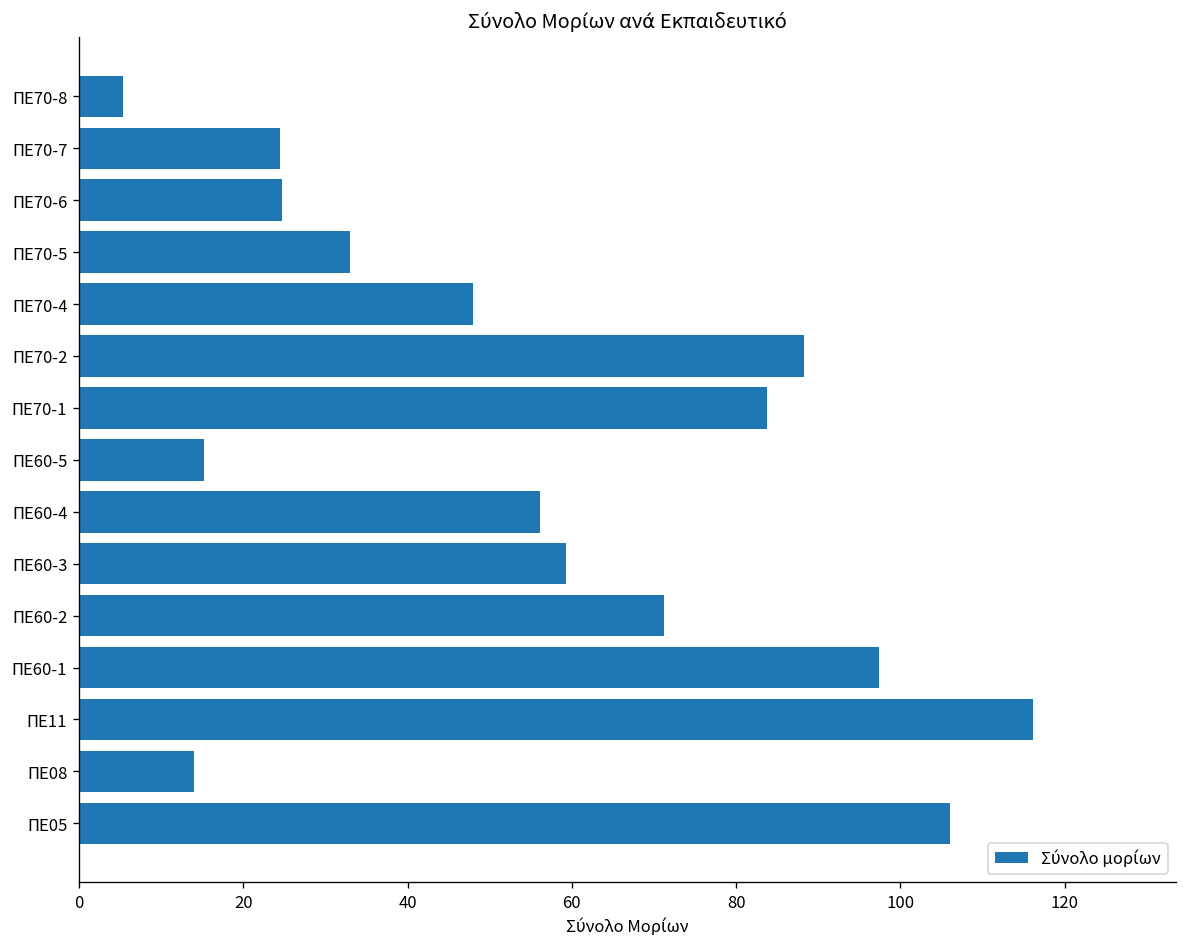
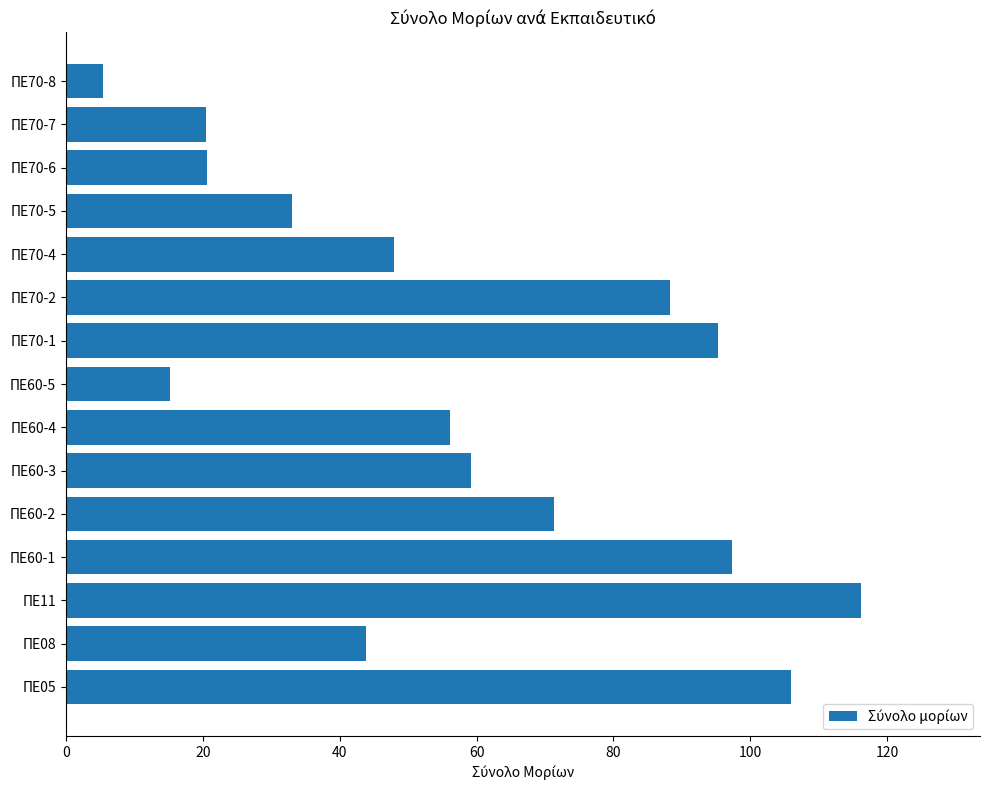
ΠΕ70-7: 24 -> 21
ΠΕ70-6: 25 -> 21
ΠΕ70-1: 84 -> 95
ΠΕ08: 14 -> 44
